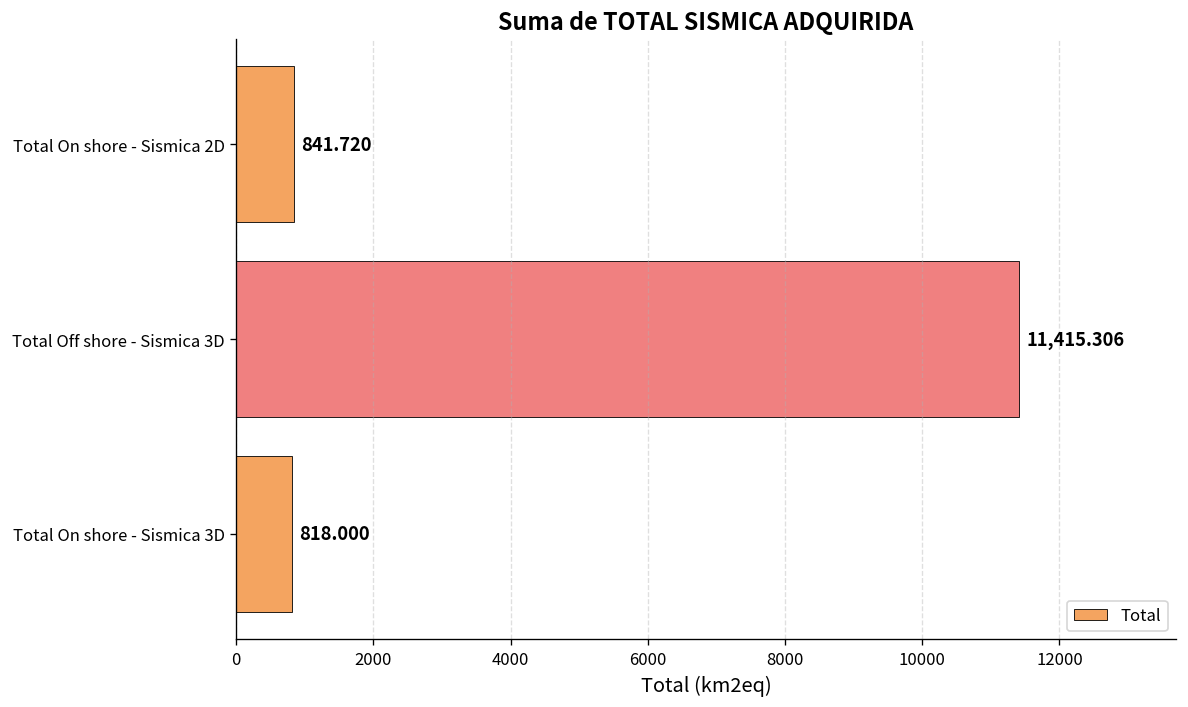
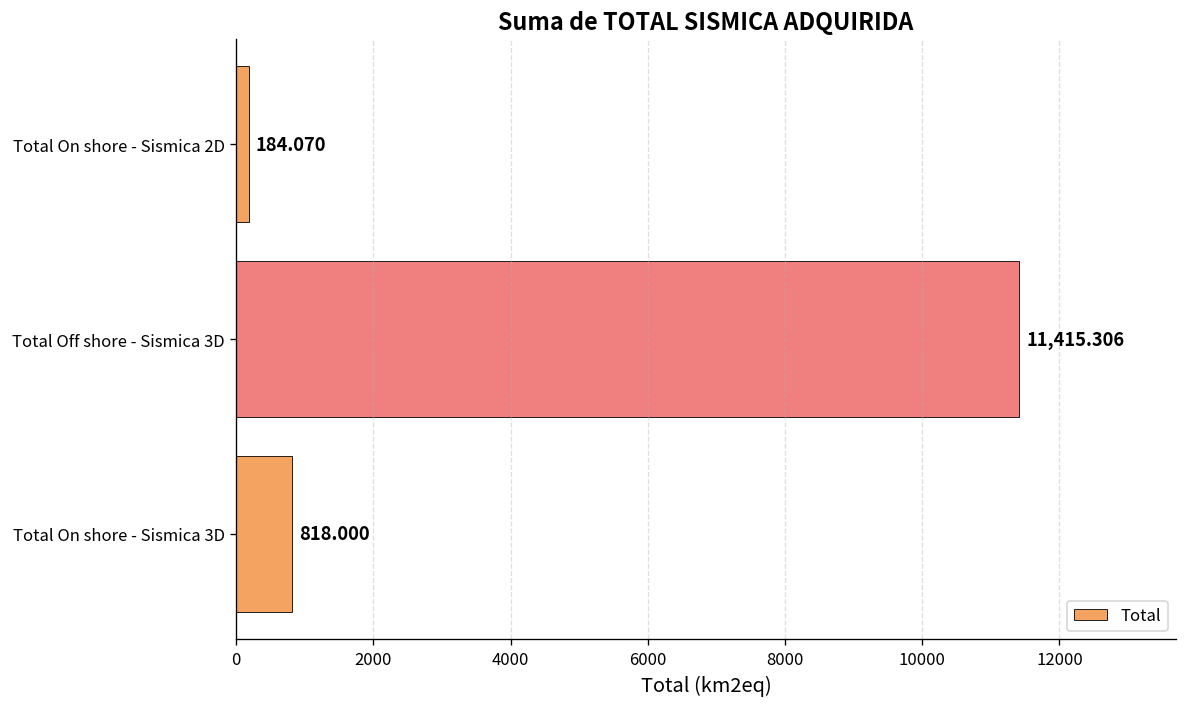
Total On shore - Sismica 2D: 841.720 -> 184.070
